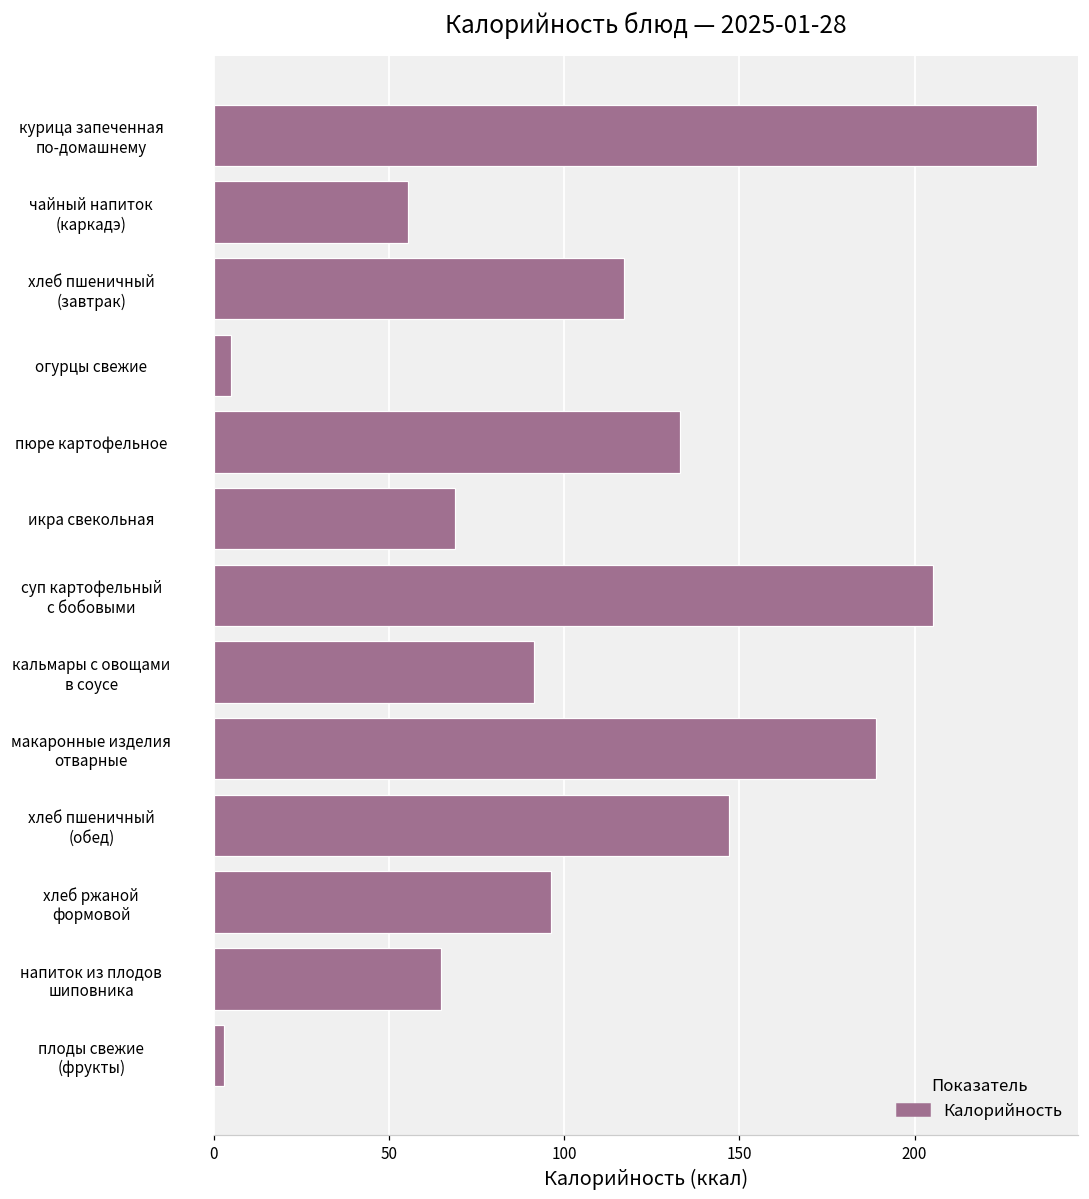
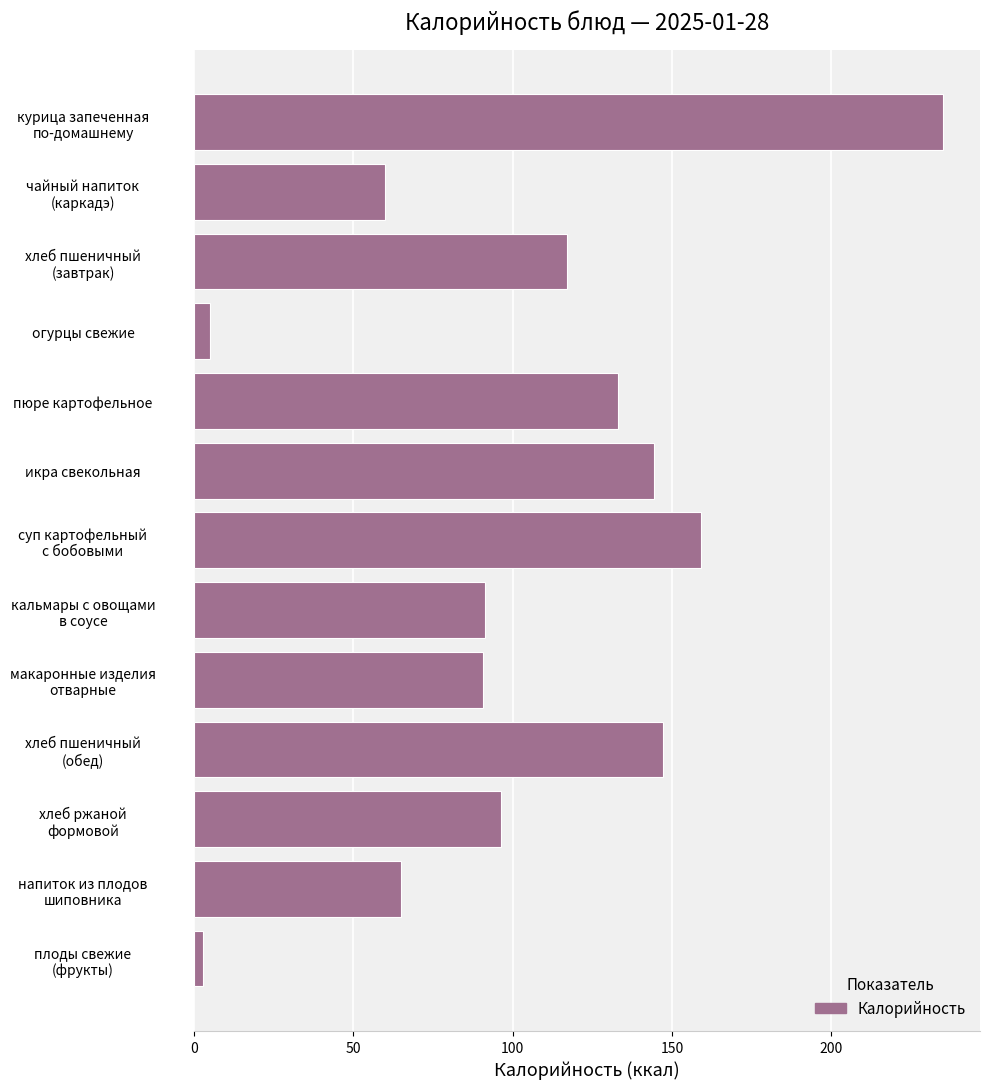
чайный напиток (каркадэ): 56 -> 60
икра свекольная: 69 -> 144
суп картофельный с бобовыми: 205 -> 159
макаронные изделия отварные: 189 -> 91
